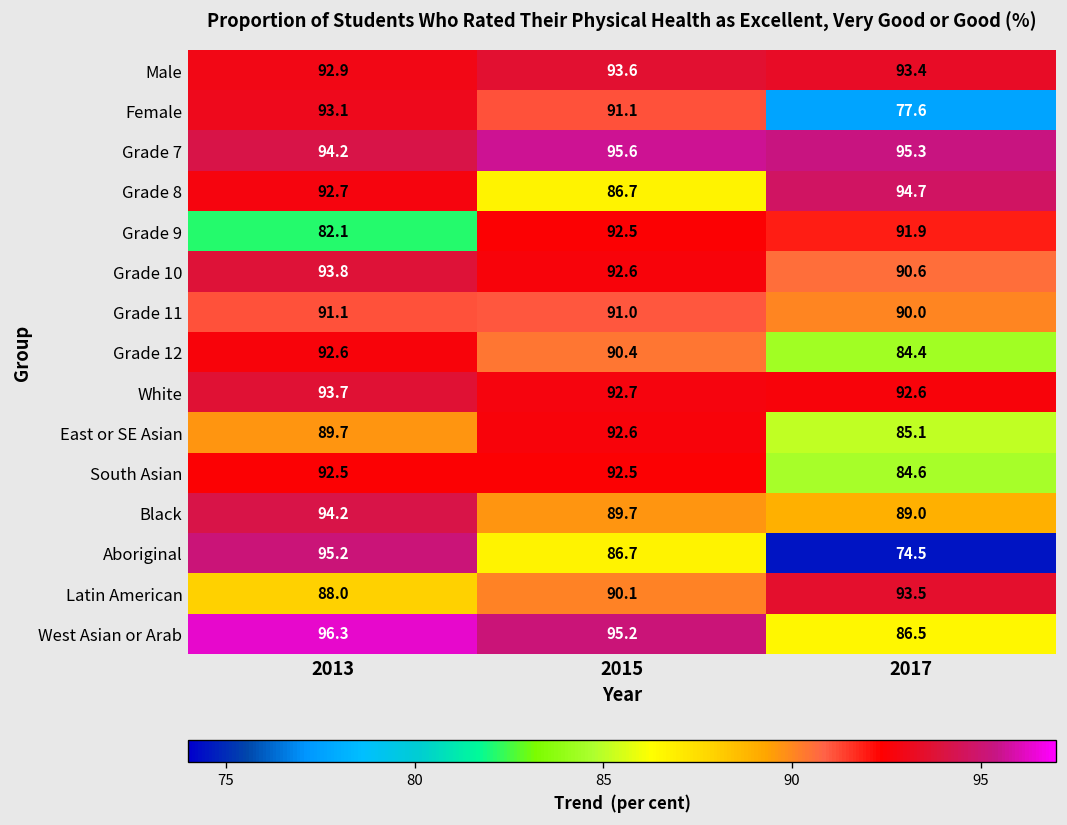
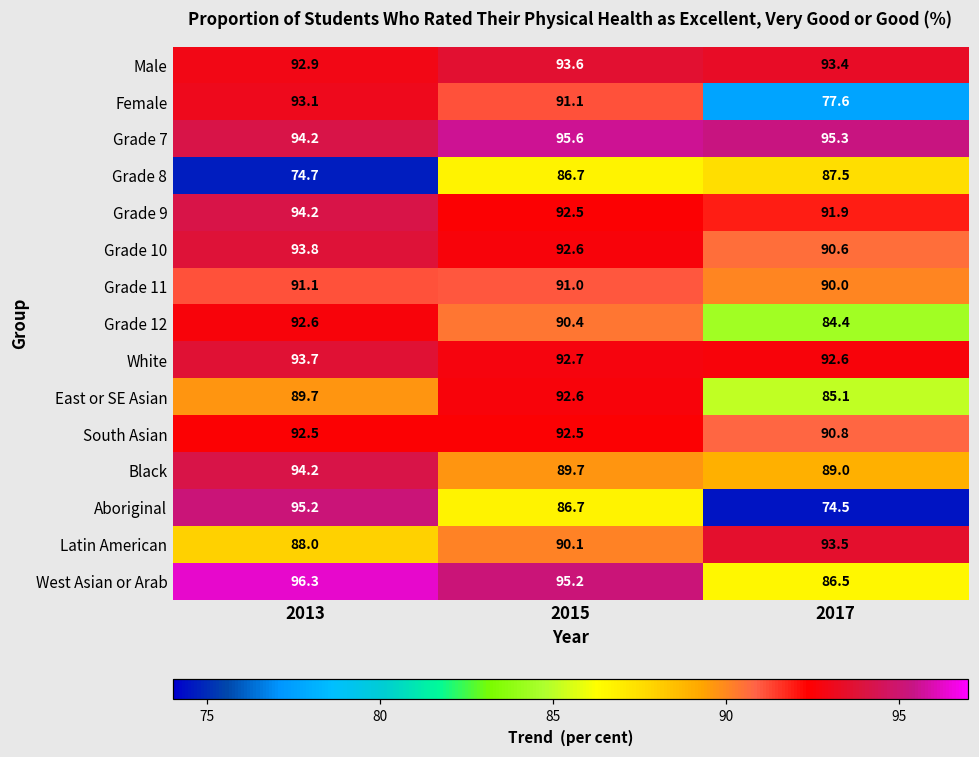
Grade 8, 2013: 92.7 -> 74.7
Grade 8, 2017: 94.7 -> 87.5
Grade 9, 2013: 82.1 -> 94.2
South Asian, 2017: 84.6 -> 90.8
